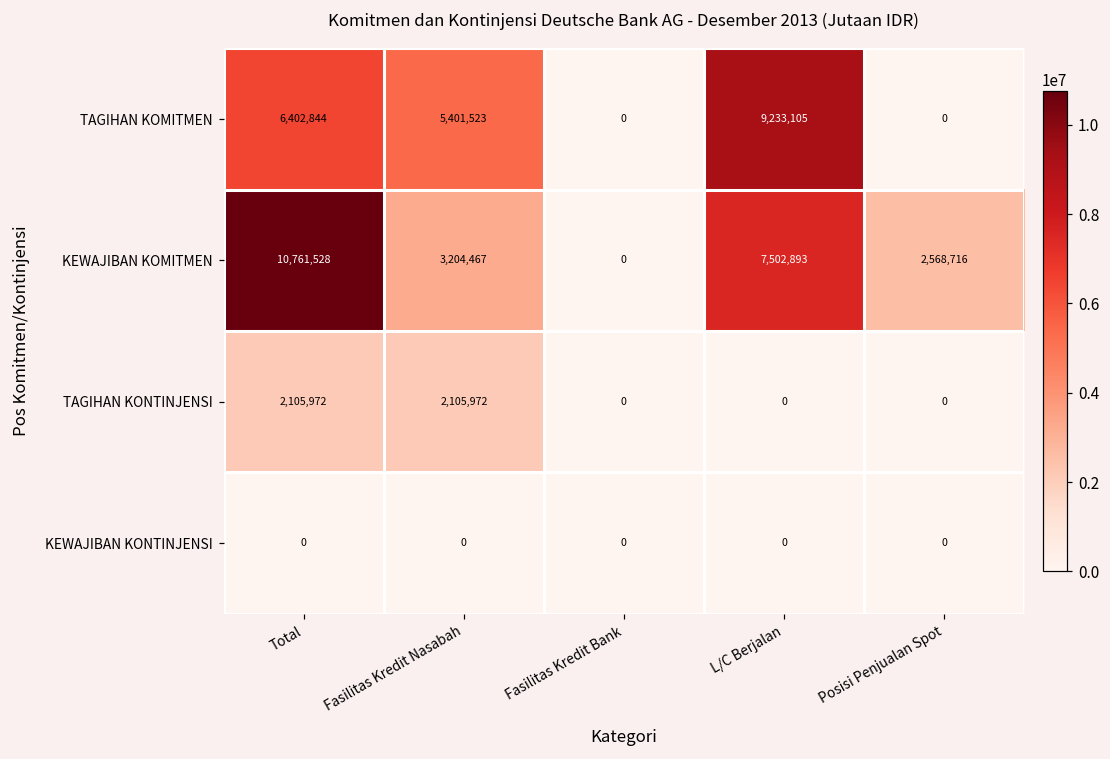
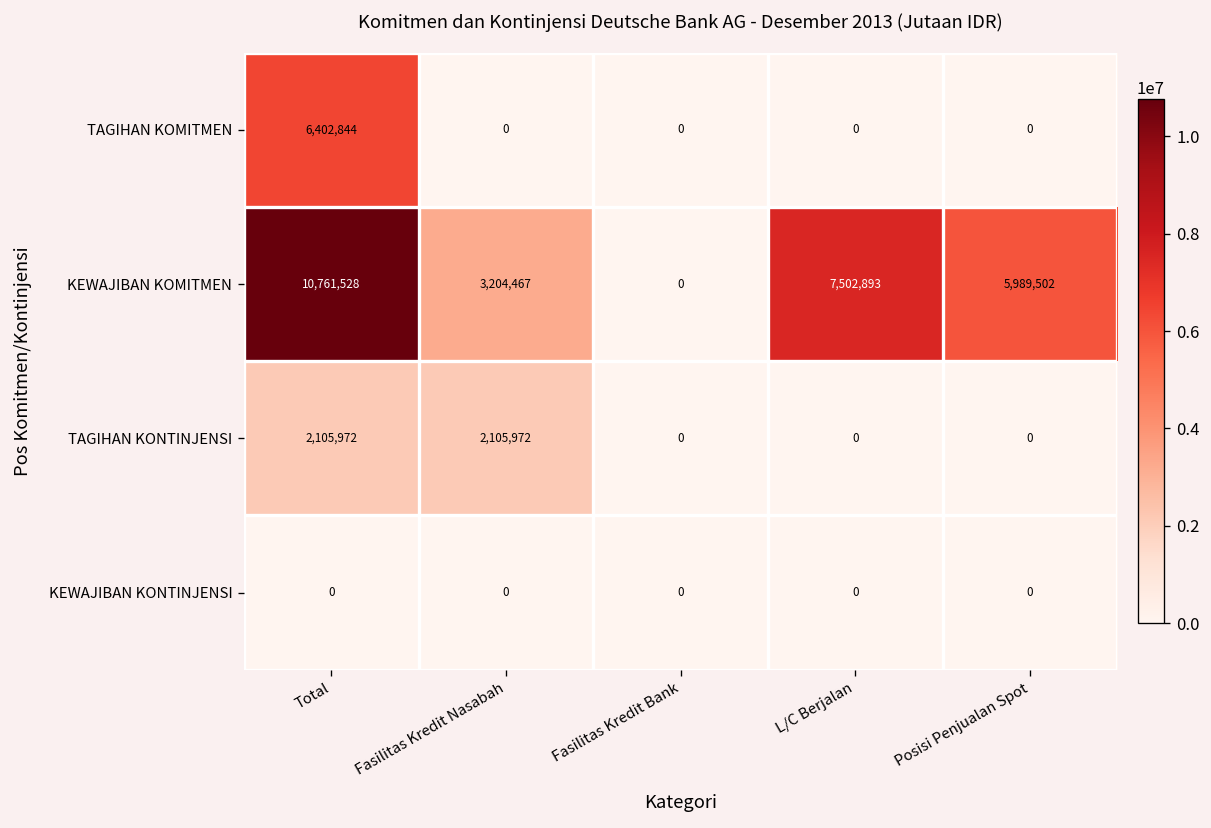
TAGIHAN KOMITMEN, Fasilitas Kredit Nasabah: 5,401,523 -> 0
TAGIHAN KOMITMEN, L/C Berjalan: 9,233,105 -> 0
KEWAJIBAN KOMITMEN, Posisi Penjualan Spot: 2,568,716 -> 5,989,502
